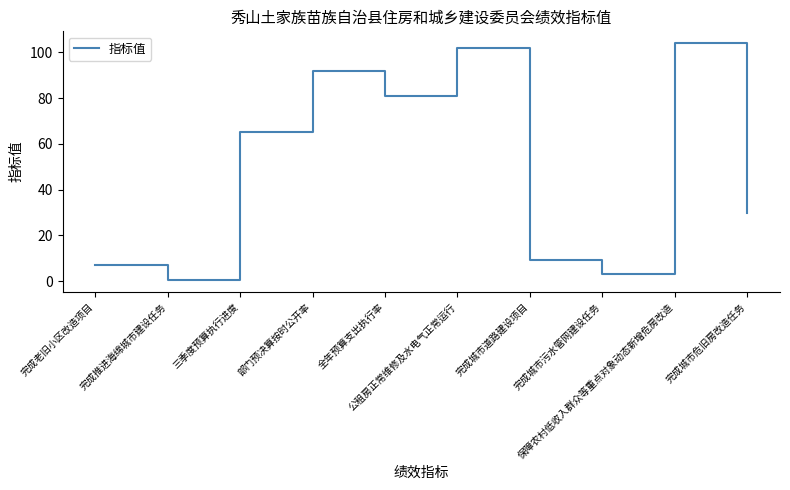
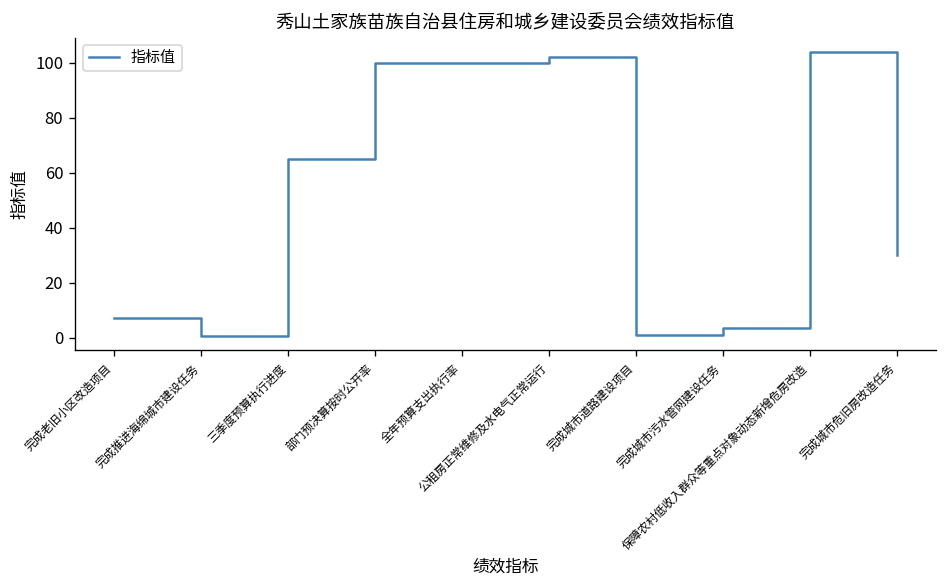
部门预决算按时公开率: 92 -> 100
全年预算支出执行率: 81 -> 100
完成城市道路建设项目: 9 -> 1
